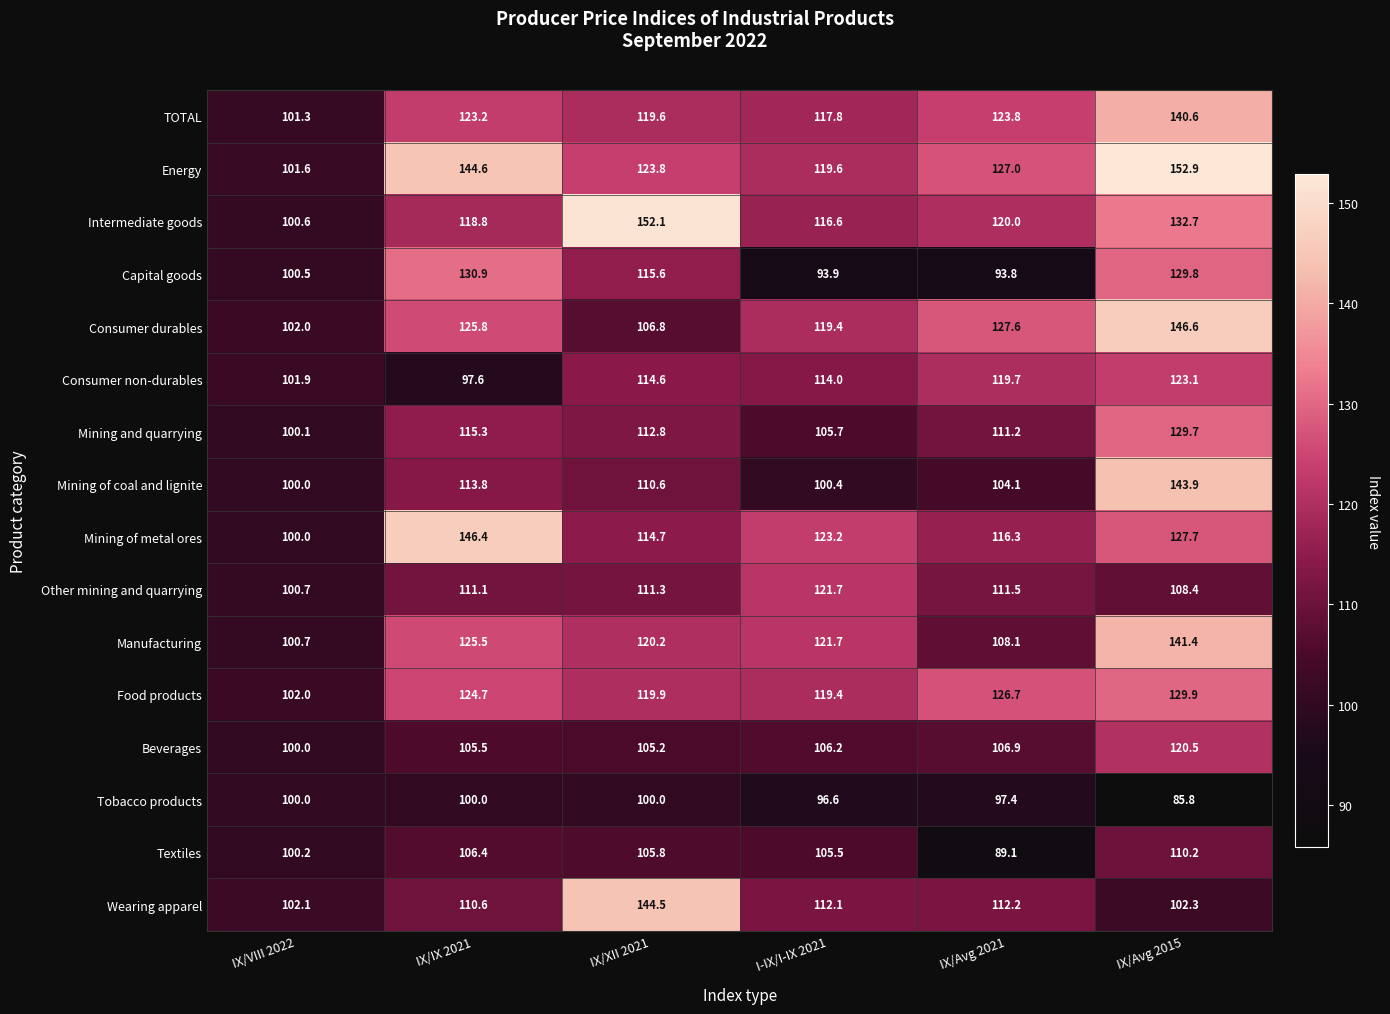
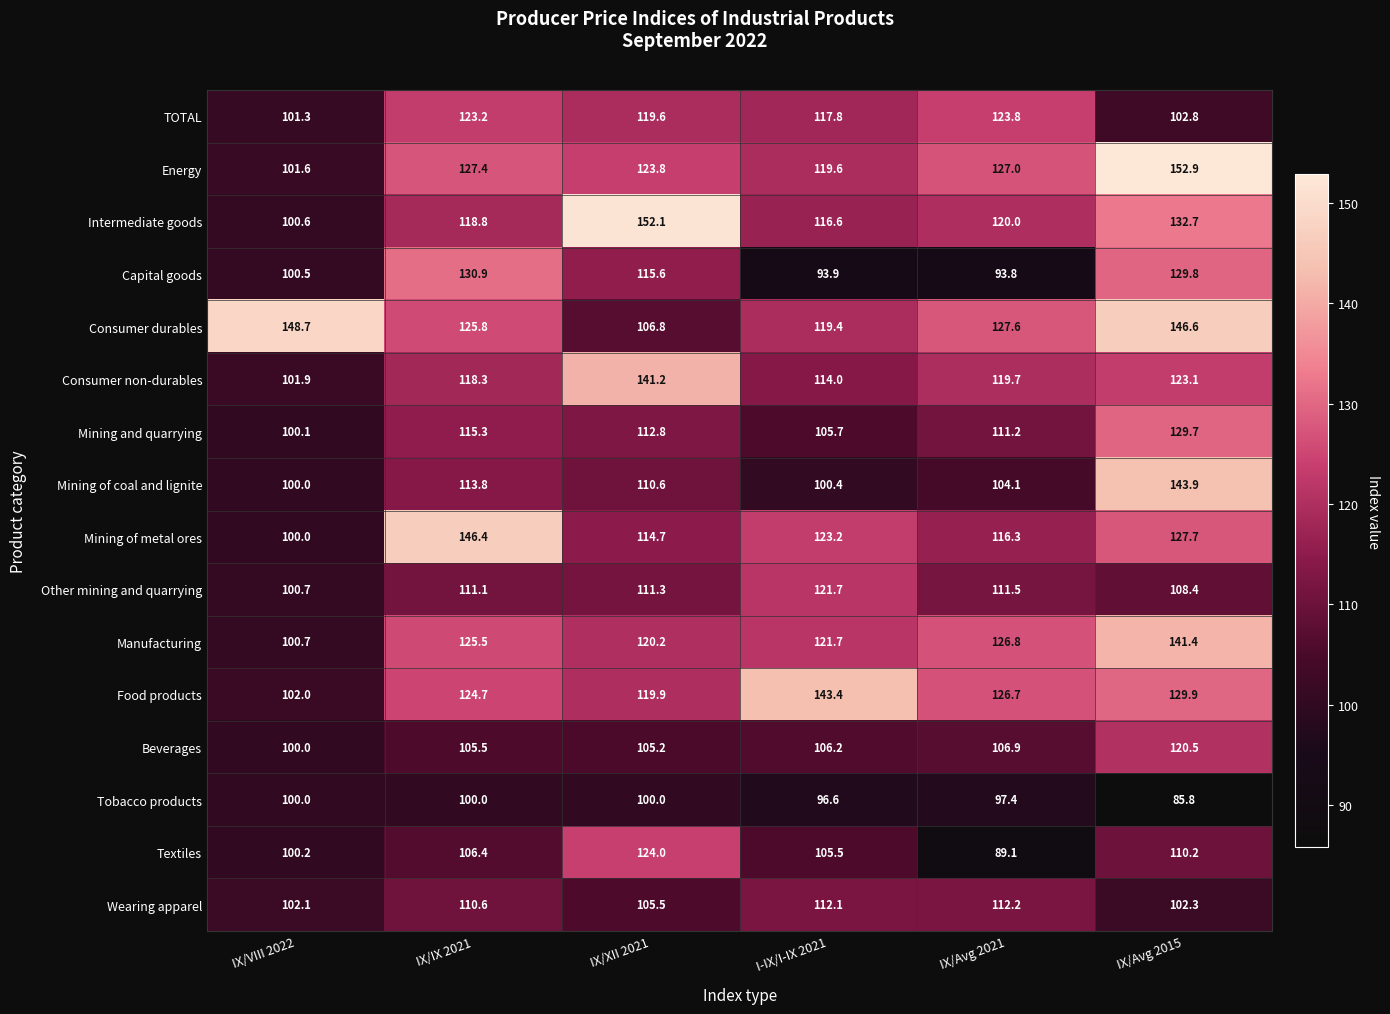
TOTAL, IX/Avg 2015: 140.6 -> 102.8
Energy, IX/IX 2021: 144.6 -> 127.4
Consumer durables, IX/VIII 2022: 102.0 -> 148.7
Consumer non-durables, IX/IX 2021: 97.6 -> 118.3
Consumer non-durables, IX/XII 2021: 114.6 -> 141.2
Manufacturing, IX/Avg 2021: 108.1 -> 126.8
Food products, I-IX/I-IX 2021: 119.4 -> 143.4
Textiles, IX/XII 2021: 105.8 -> 124.0
Wearing apparel, IX/XII 2021: 144.5 -> 105.5
